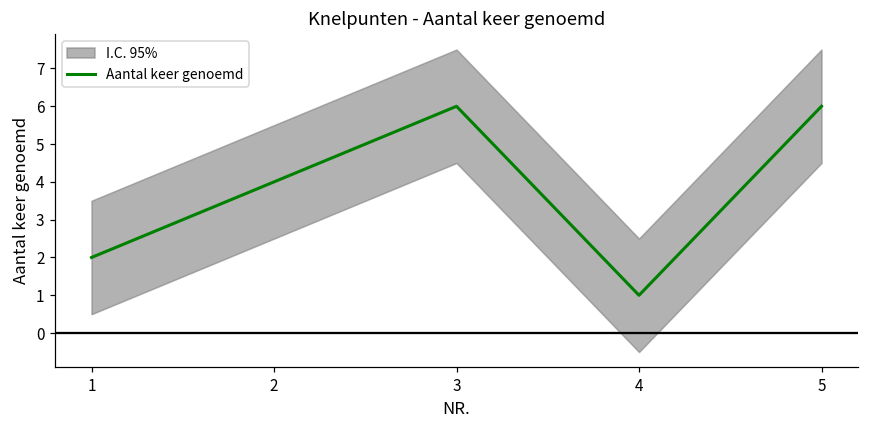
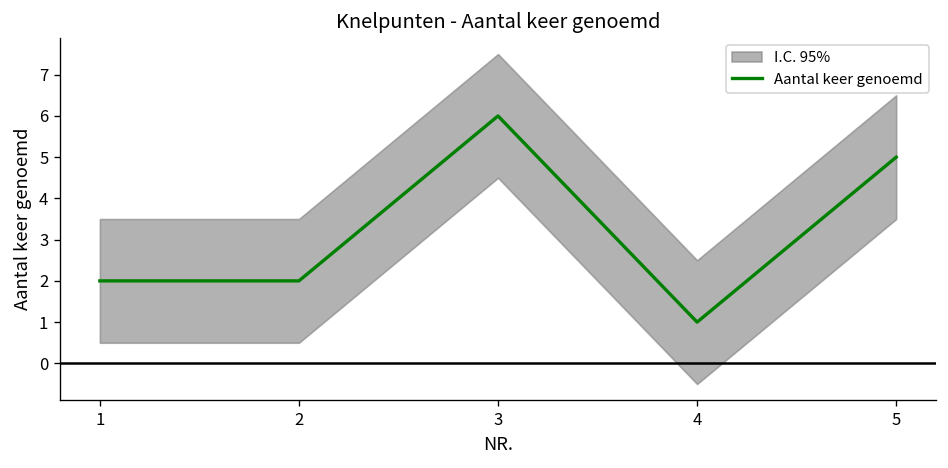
Aantal keer genoemd, 2: 4 -> 2
Aantal keer genoemd, 5: 6 -> 5
